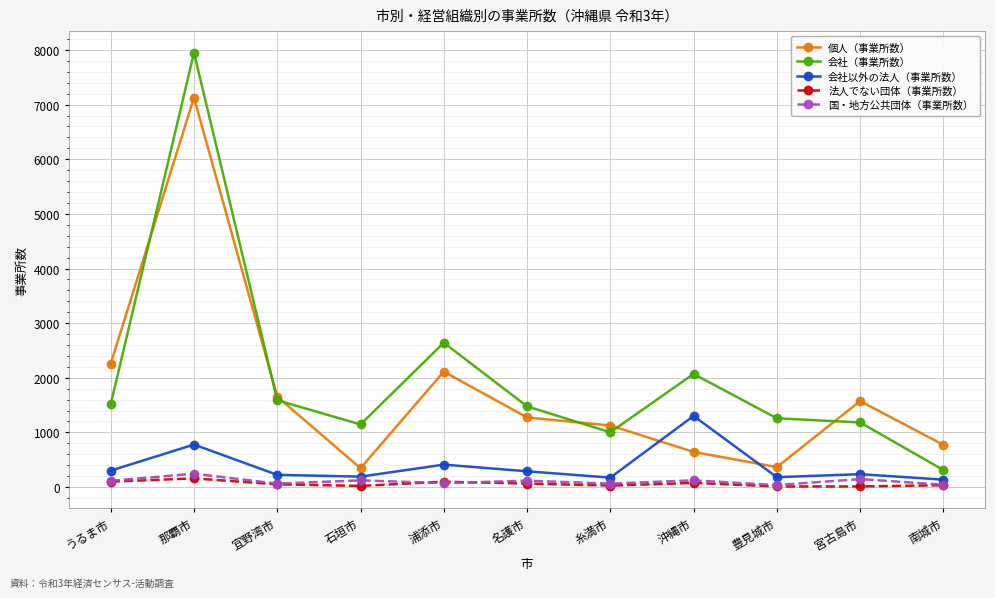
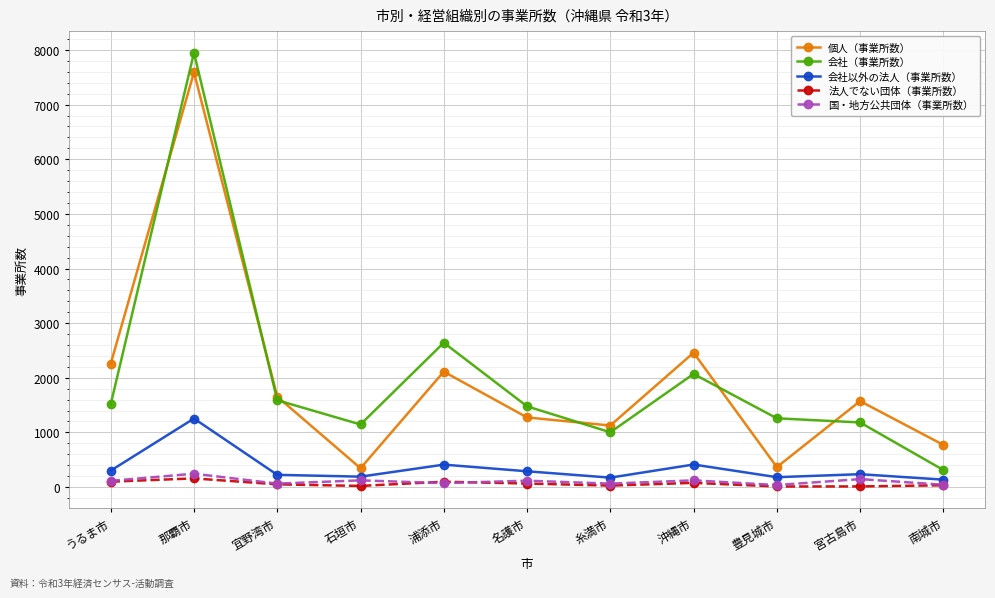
個人（事業所数）, 那覇市: 7100 -> 7600
会社以外の法人（事業所数）, 那覇市: 800 -> 1300
個人（事業所数）, 沖縄市: 600 -> 2500
会社以外の法人（事業所数）, 沖縄市: 1300 -> 400
